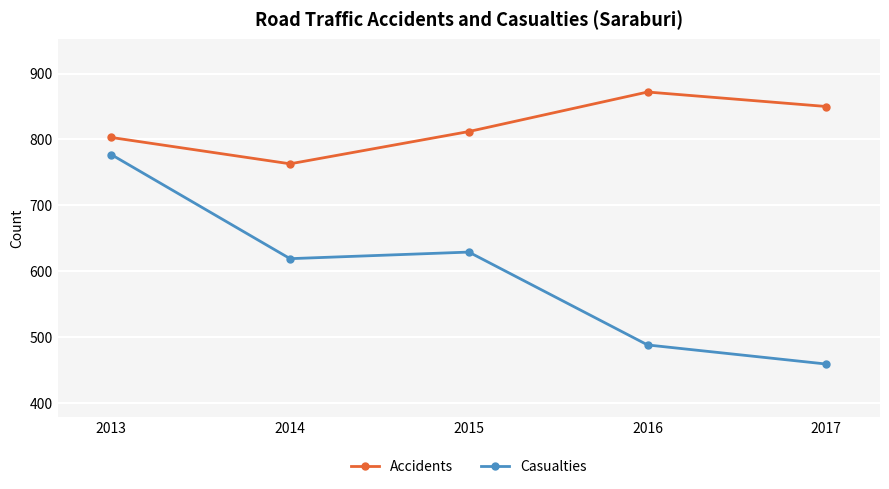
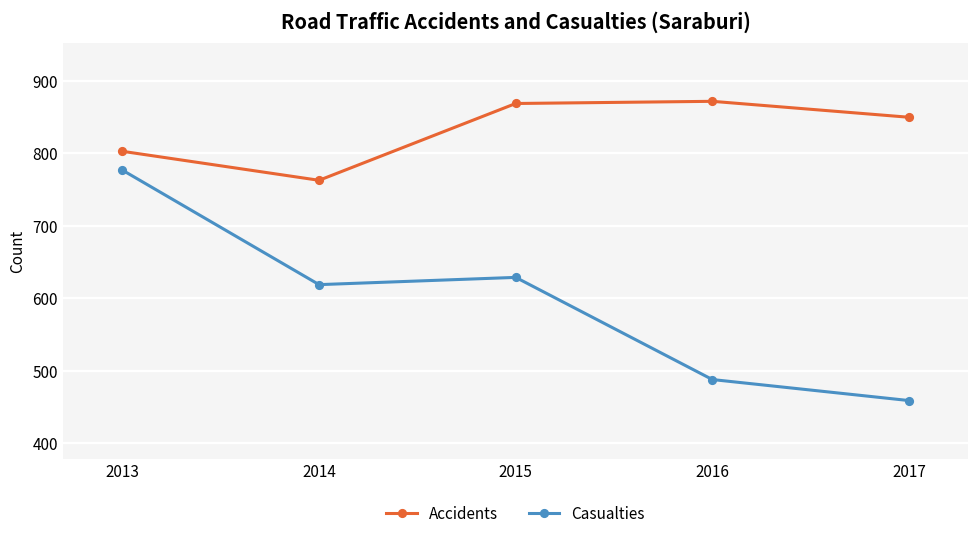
Accidents, 2015: 810 -> 870
